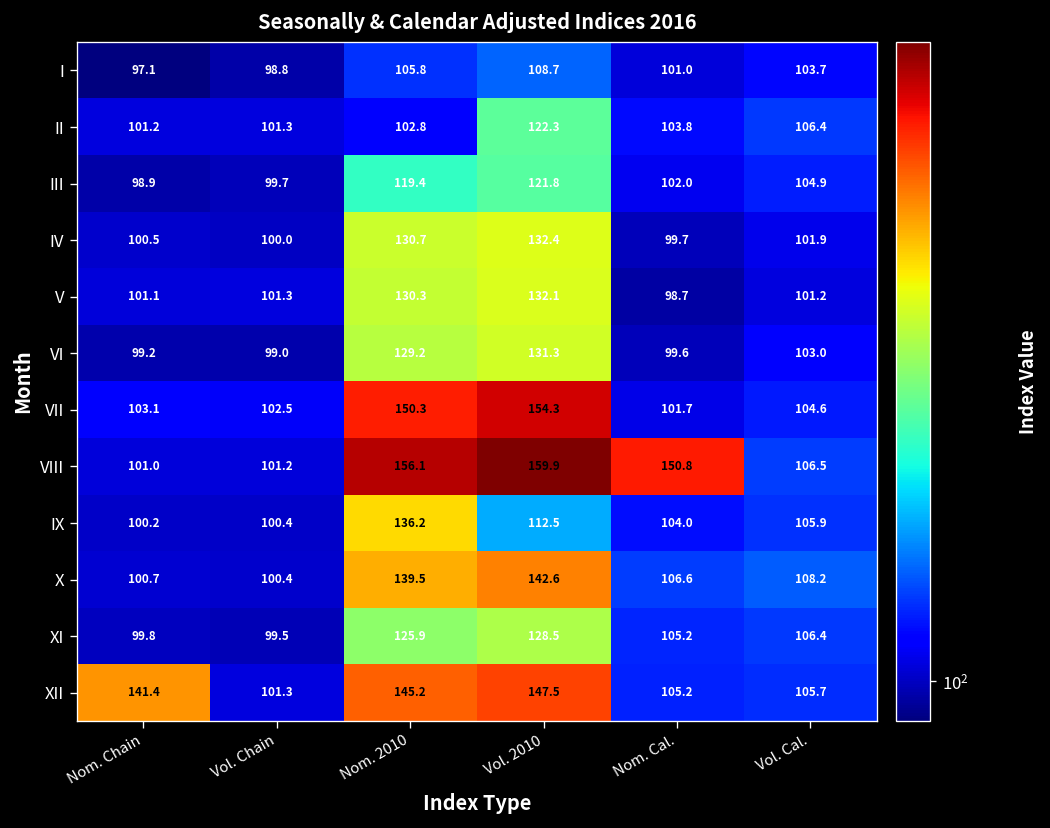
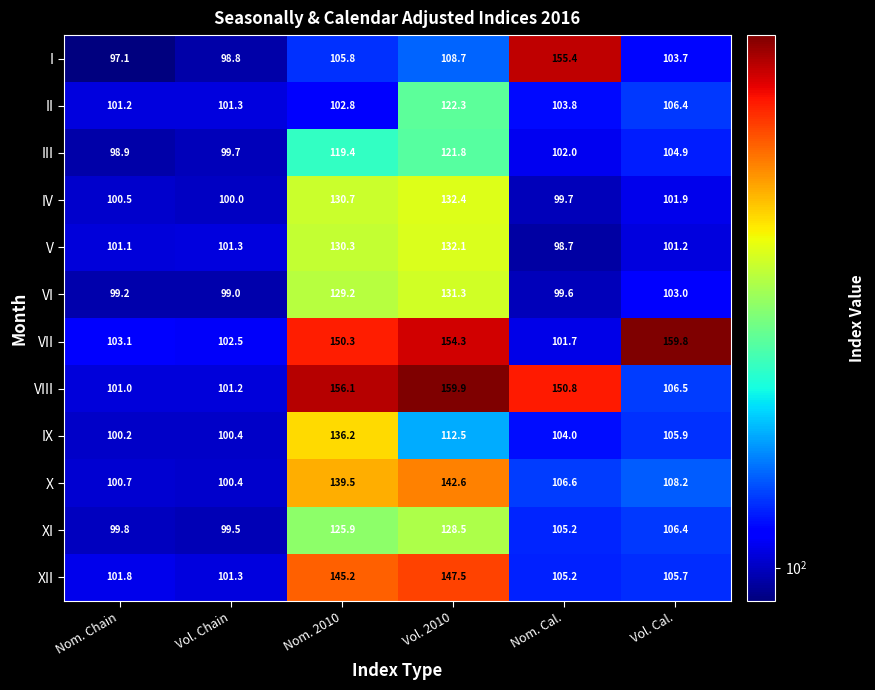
I, Nom. Cal.: 101.0 -> 155.4
VII, Vol. Cal.: 104.6 -> 159.8
XII, Nom. Chain: 141.4 -> 101.8
